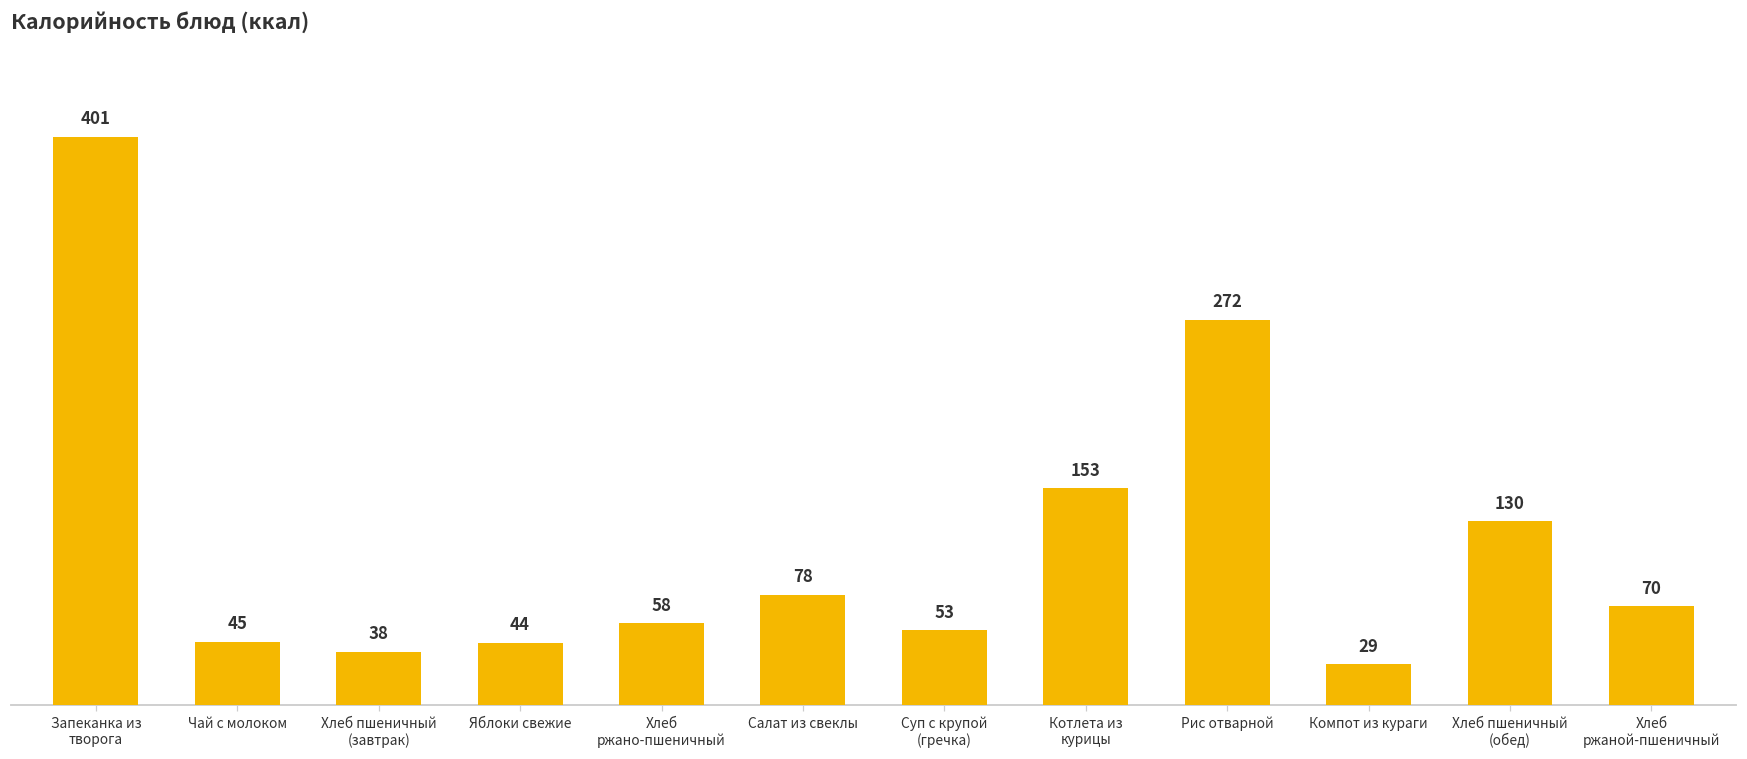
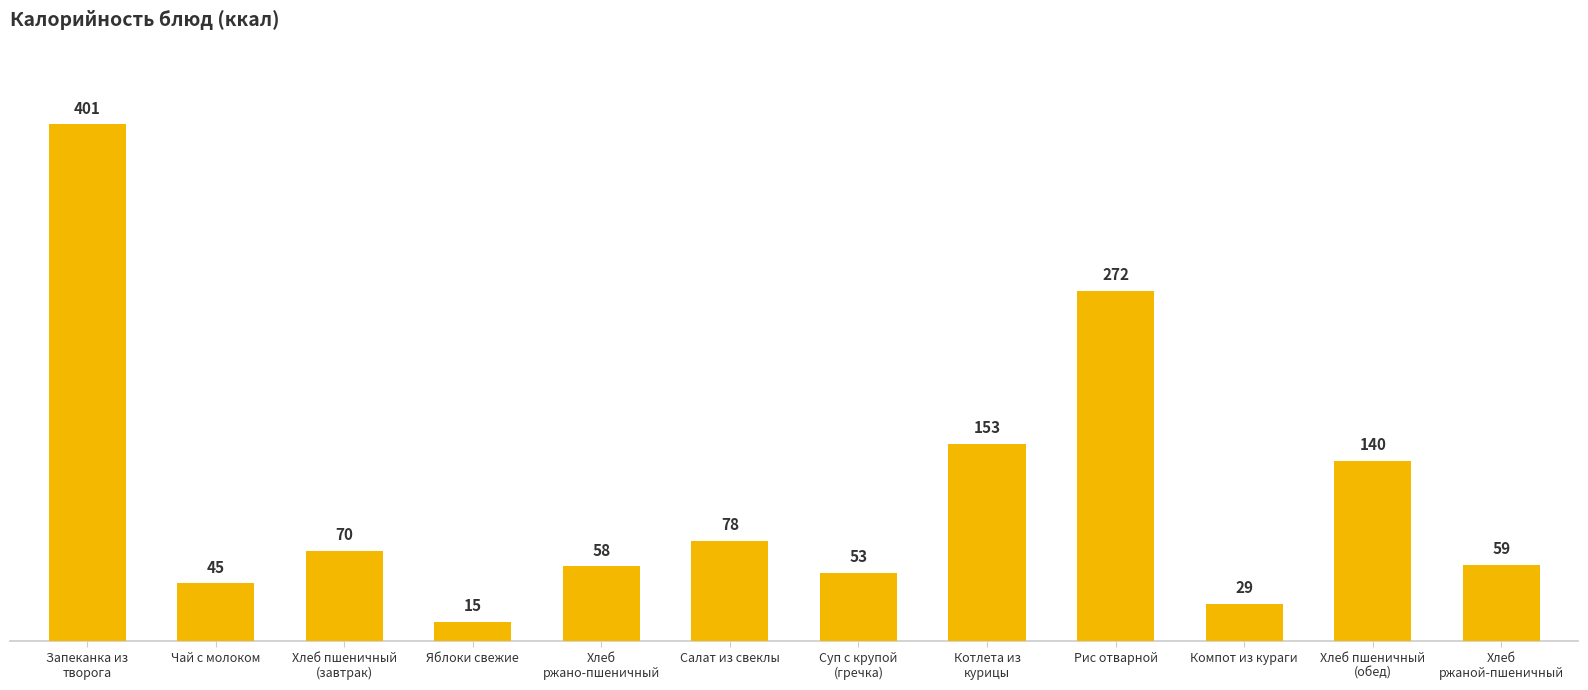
Хлеб пшеничный (завтрак): 38 -> 70
Яблоки свежие: 44 -> 15
Хлеб пшеничный (обед): 130 -> 140
Хлеб ржаной-пшеничный: 70 -> 59
